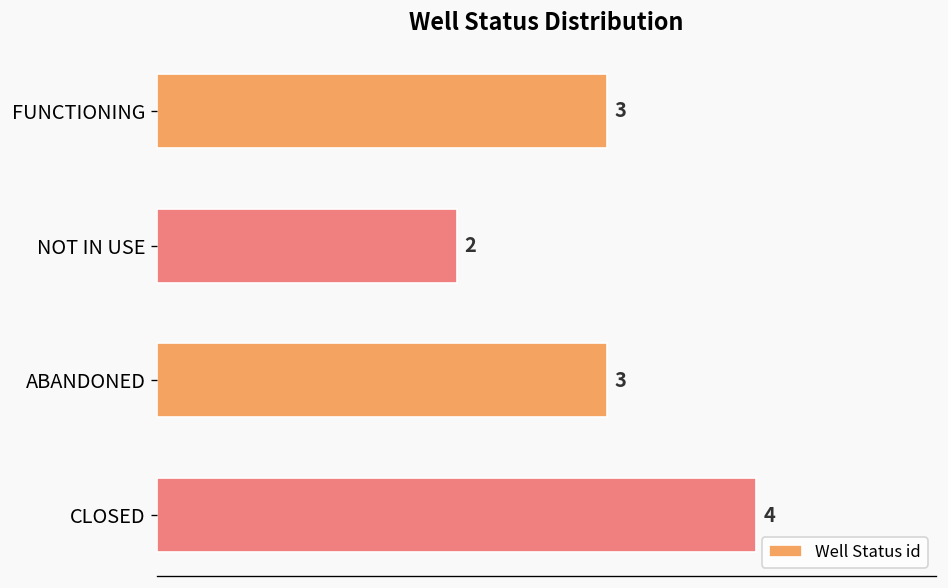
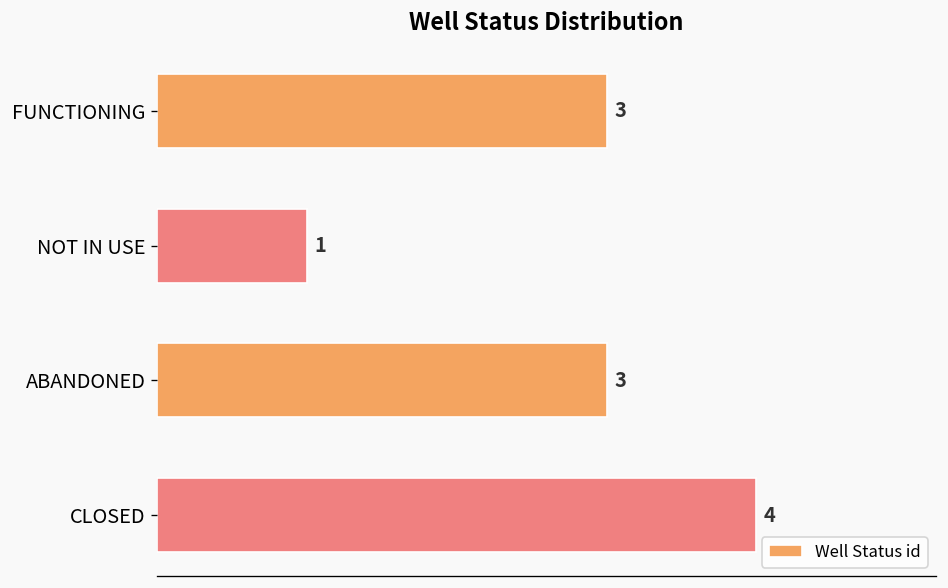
NOT IN USE: 2 -> 1
